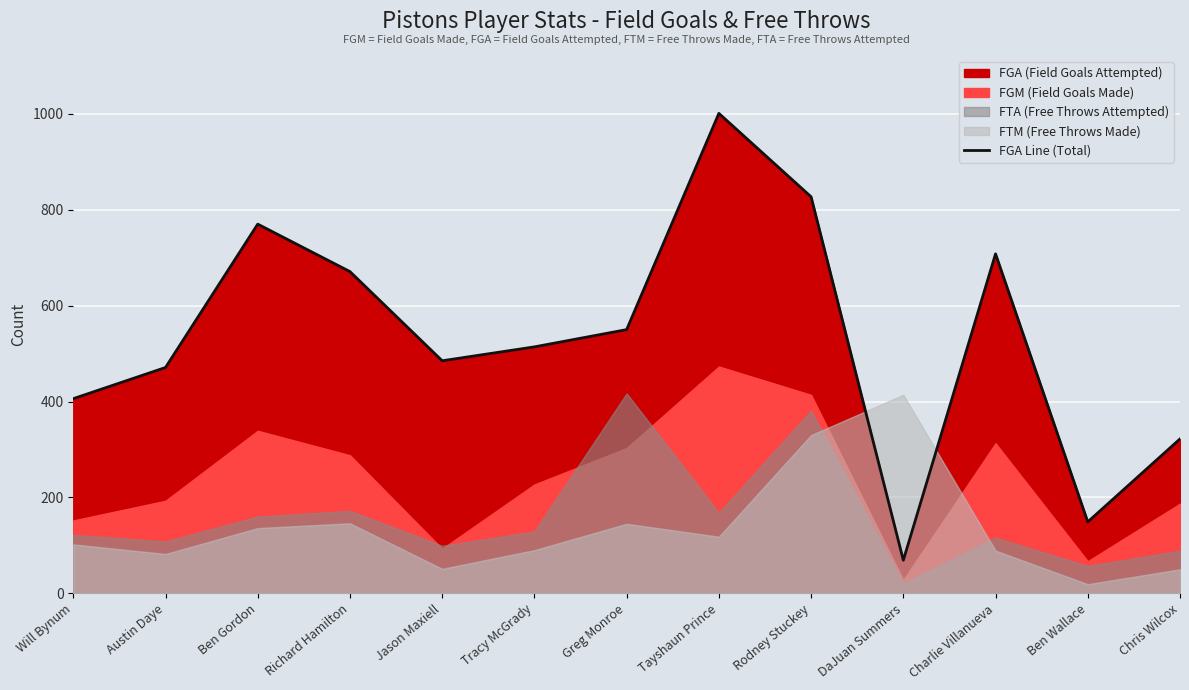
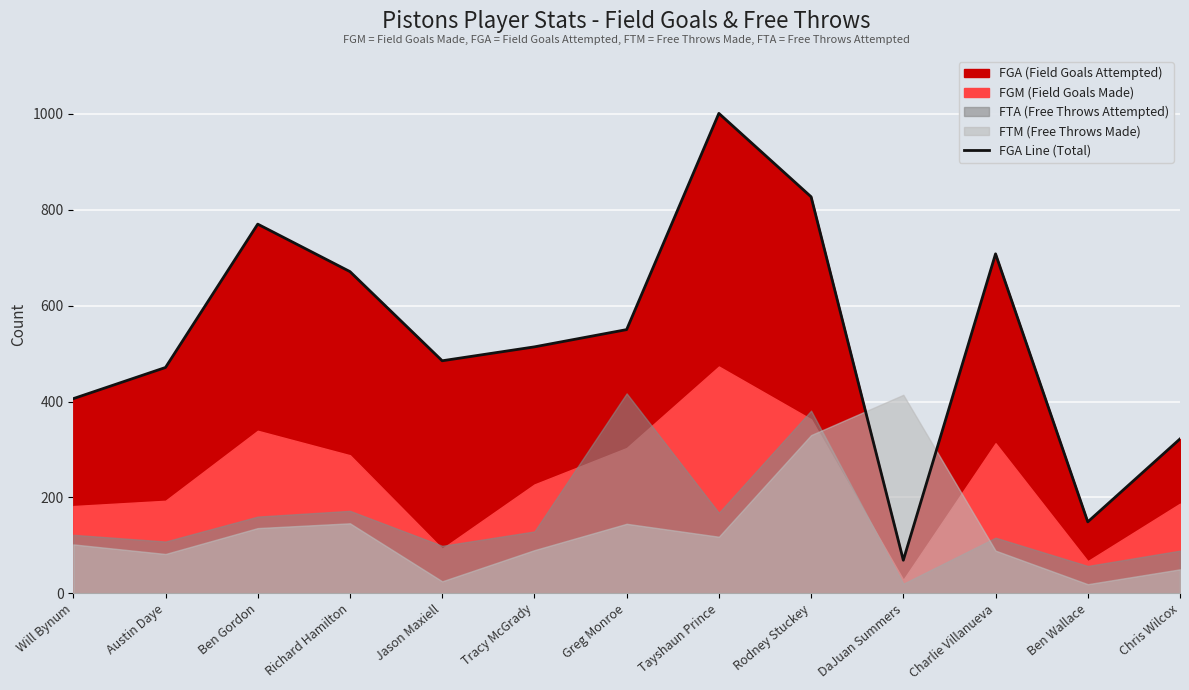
FGM (Field Goals Made), Will Bynum: 150 -> 180
FTM (Free Throws Made), Jason Maxiell: 50 -> 30
FGM (Field Goals Made), Rodney Stuckey: 410 -> 360
